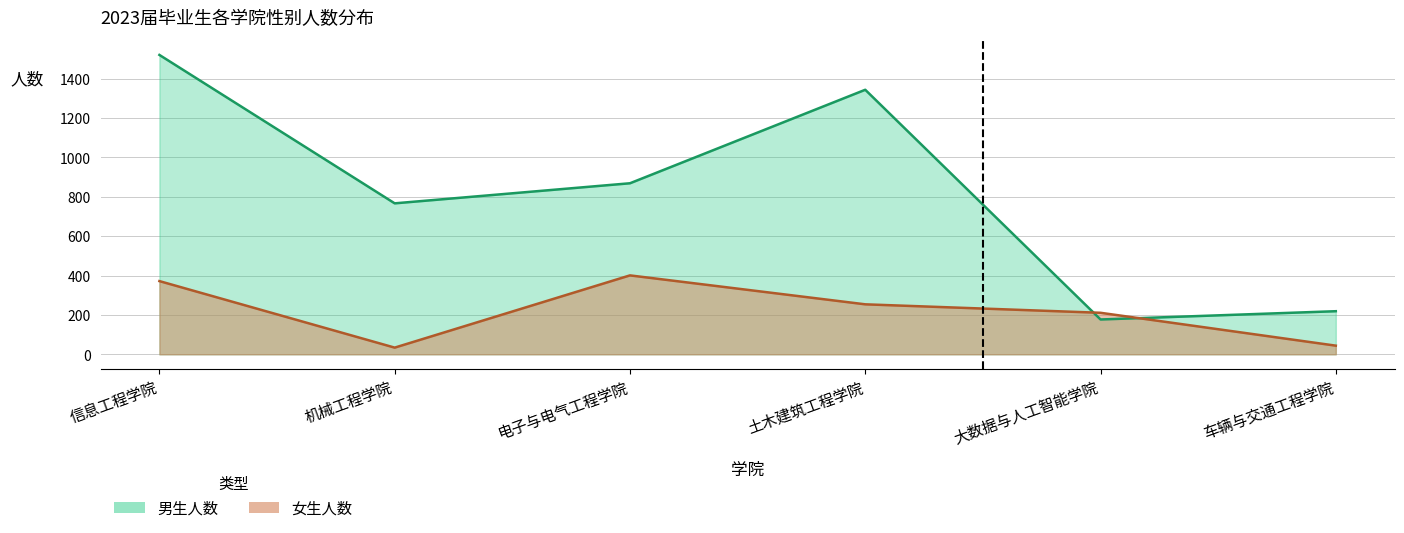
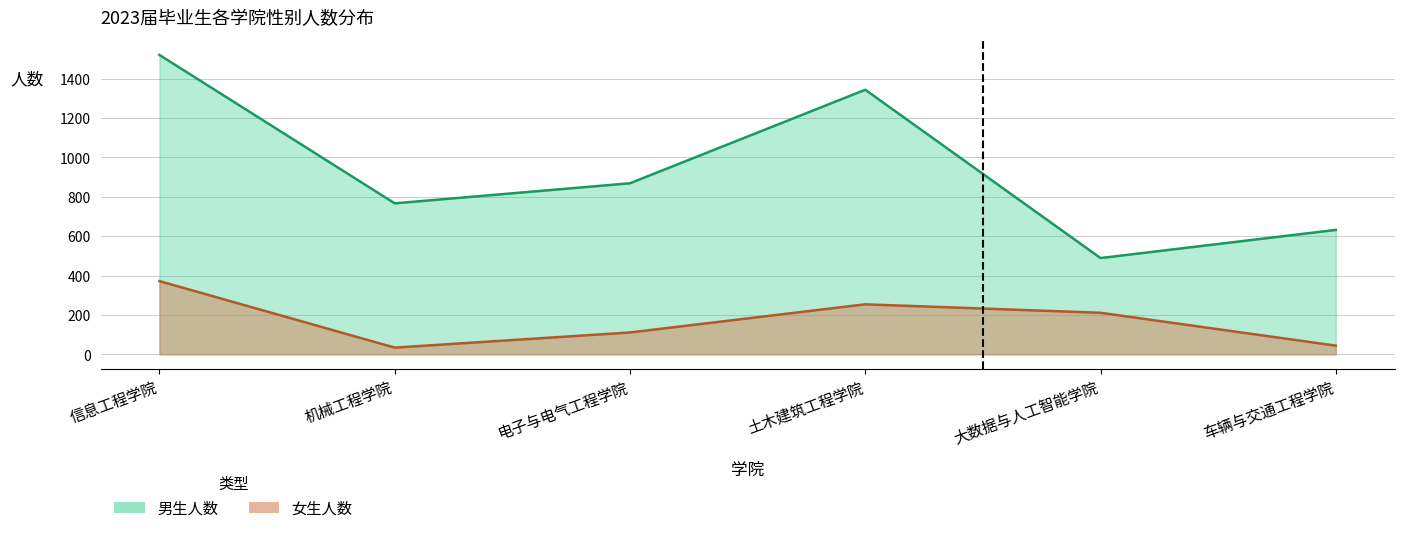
女生人数, 电子与电气工程学院: 400 -> 110
男生人数, 大数据与人工智能学院: 180 -> 490
男生人数, 车辆与交通工程学院: 220 -> 630
